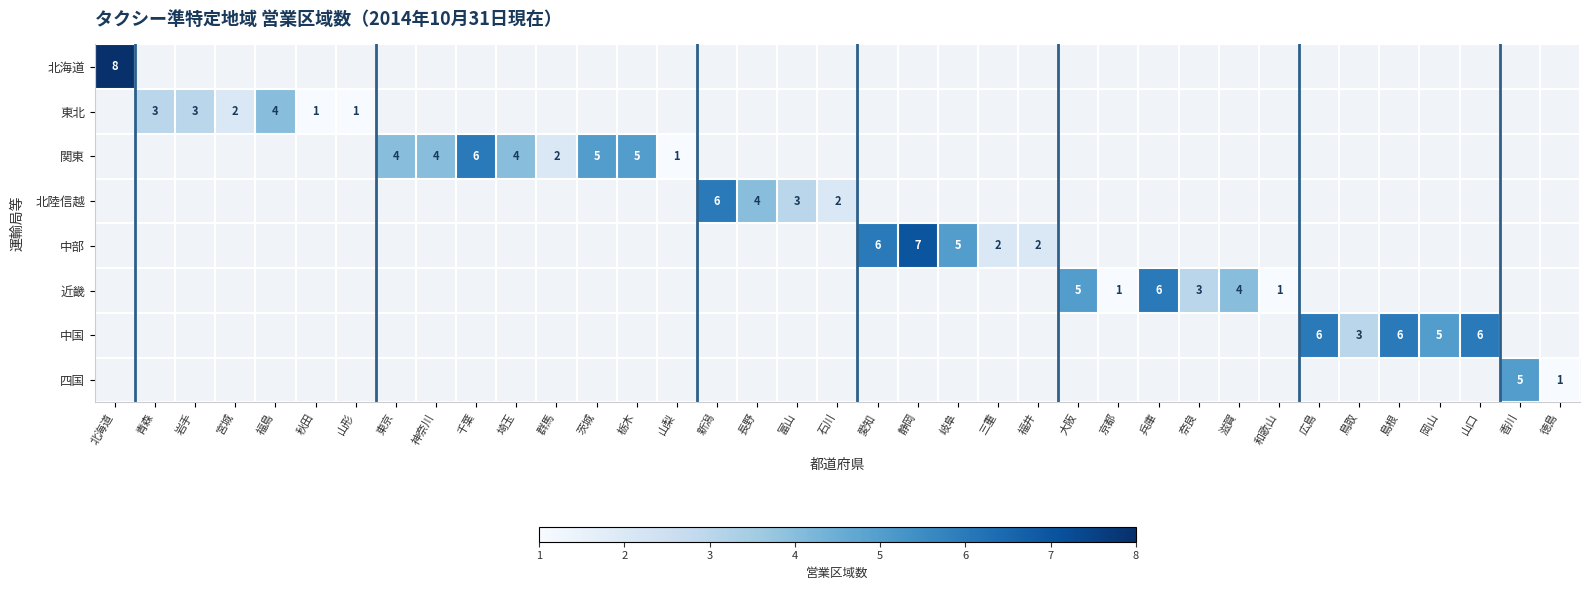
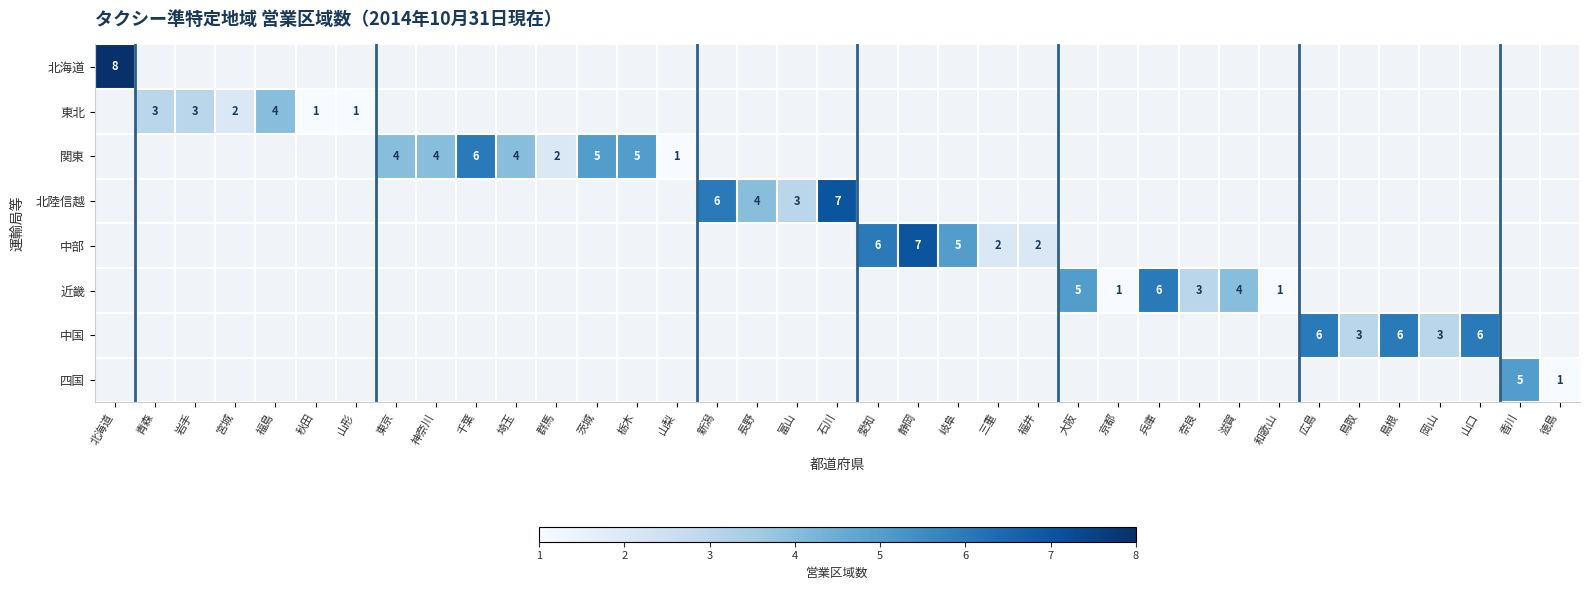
北陸信越, 石川: 2 -> 7
中国, 岡山: 5 -> 3
